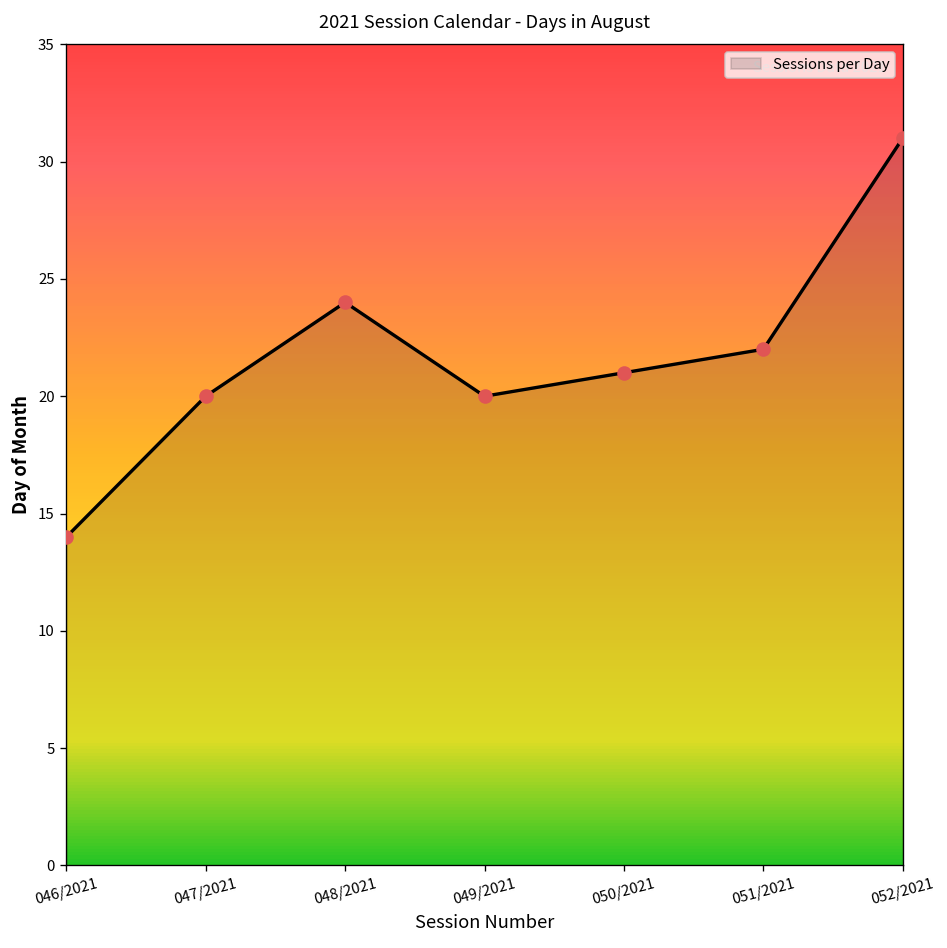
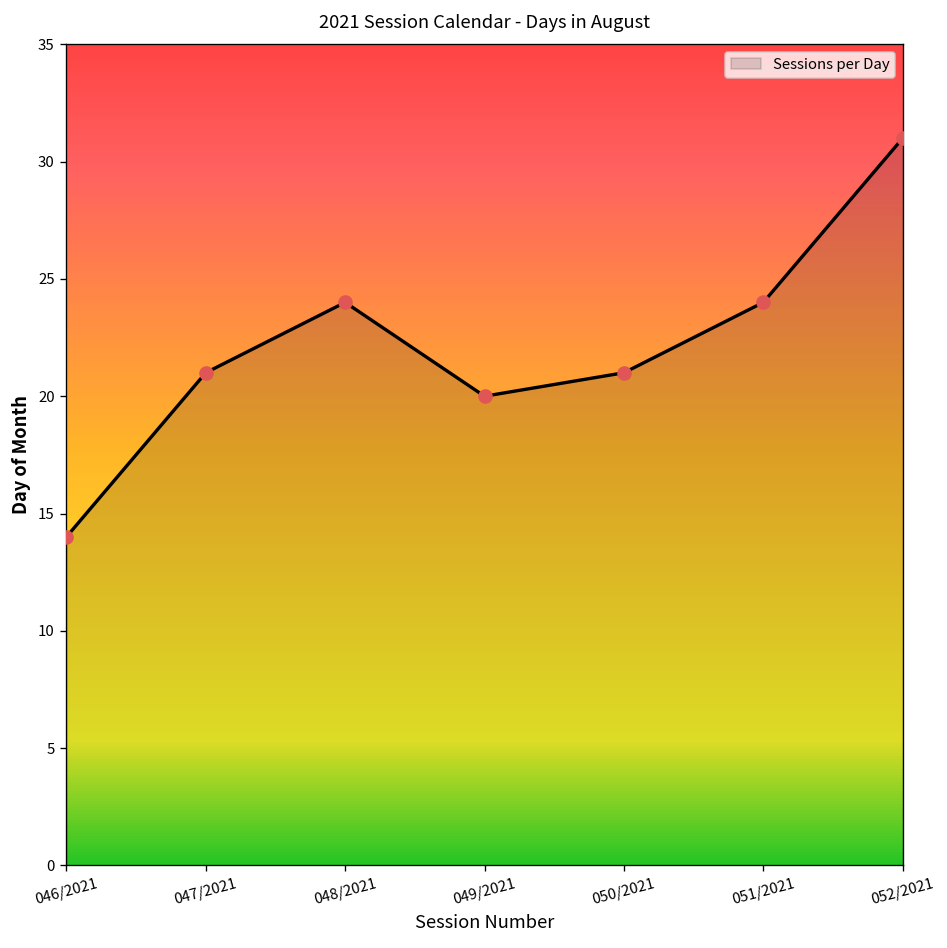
047/2021: 20 -> 21
051/2021: 22 -> 24
